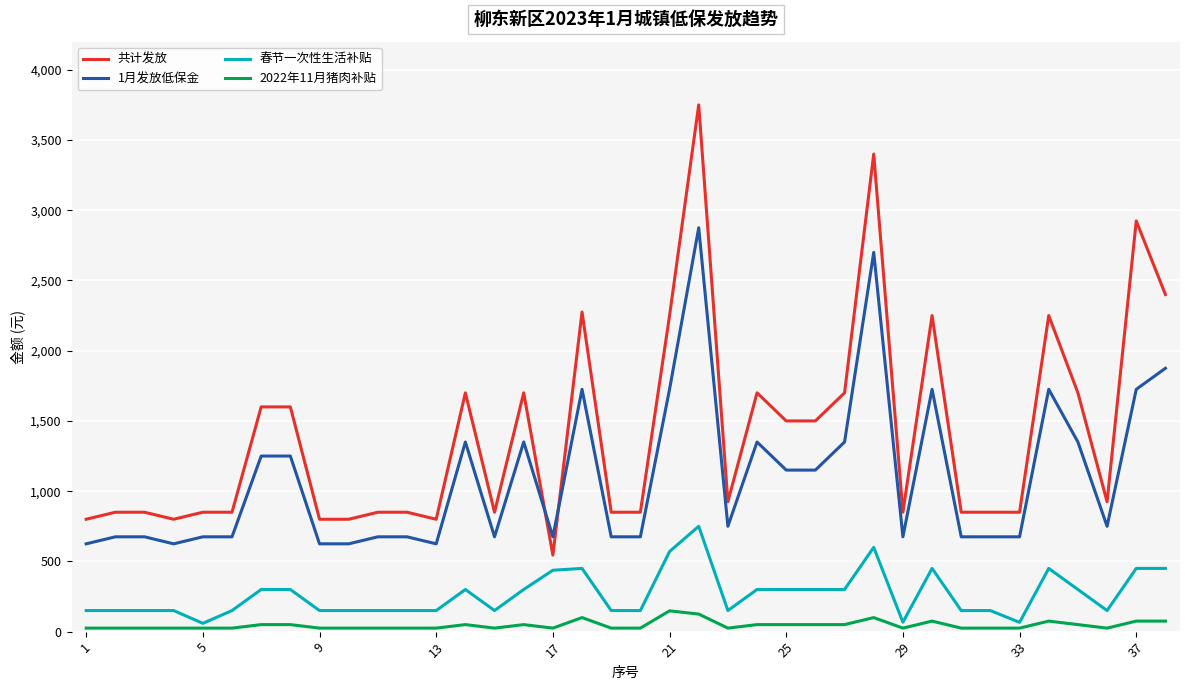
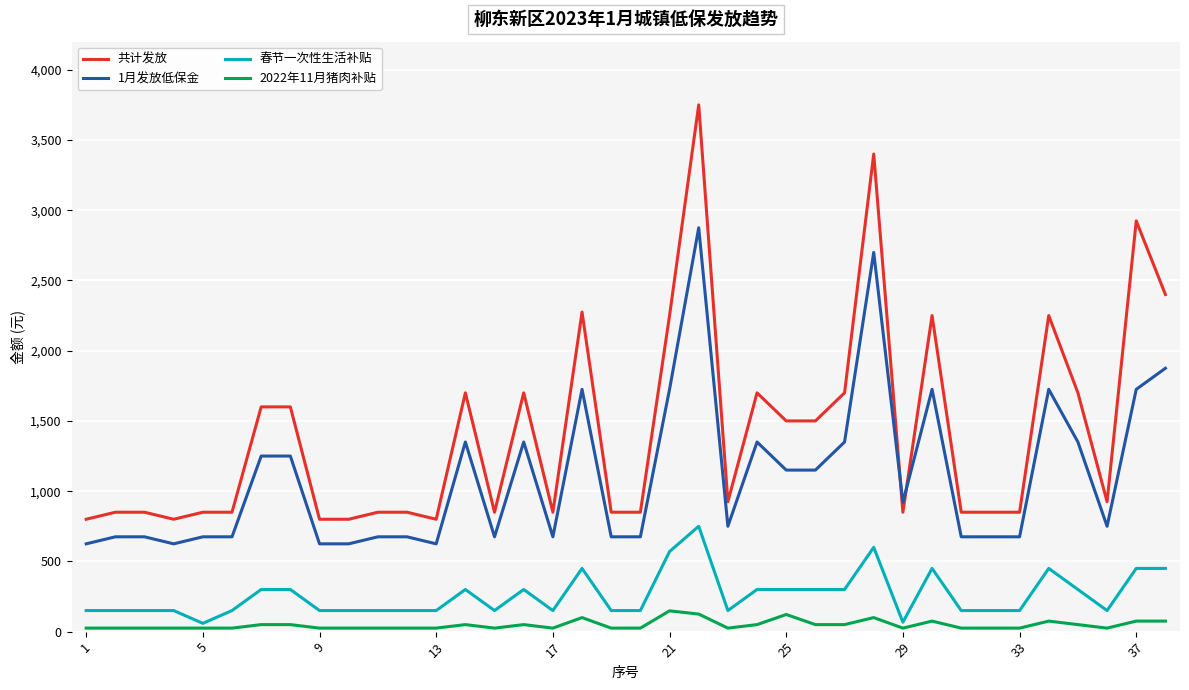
共计发放, 17: 550 -> 850
春节一次性生活补贴, 17: 440 -> 150
2022年11月猪肉补贴, 25: 50 -> 120
1月发放低保金, 29: 680 -> 920
春节一次性生活补贴, 33: 70 -> 150
